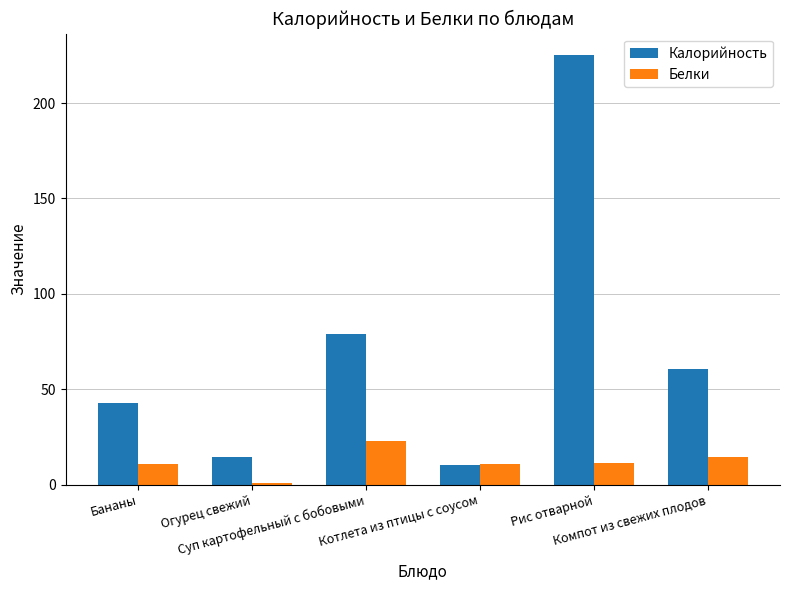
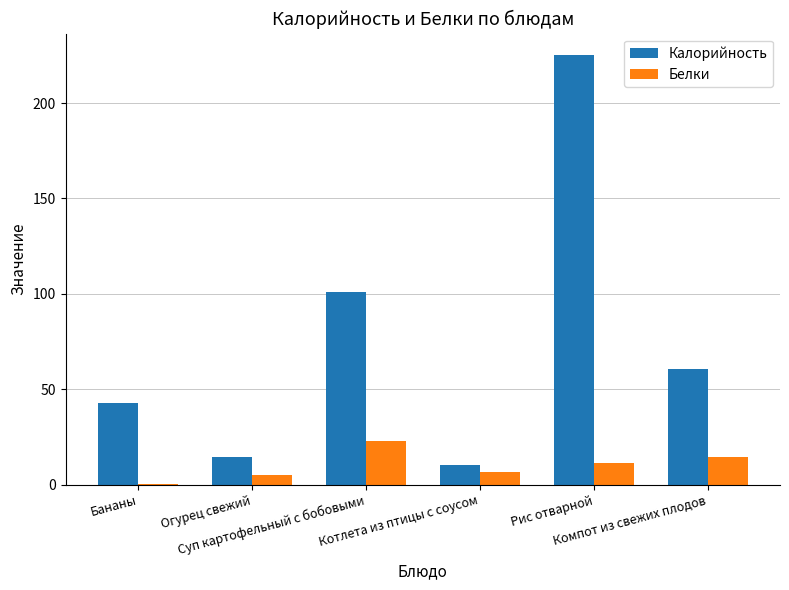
Белки, Бананы: 11 -> 0
Белки, Огурец свежий: 1 -> 5
Калорийность, Суп картофельный с бобовыми: 79 -> 101
Белки, Котлета из птицы с соусом: 11 -> 6
